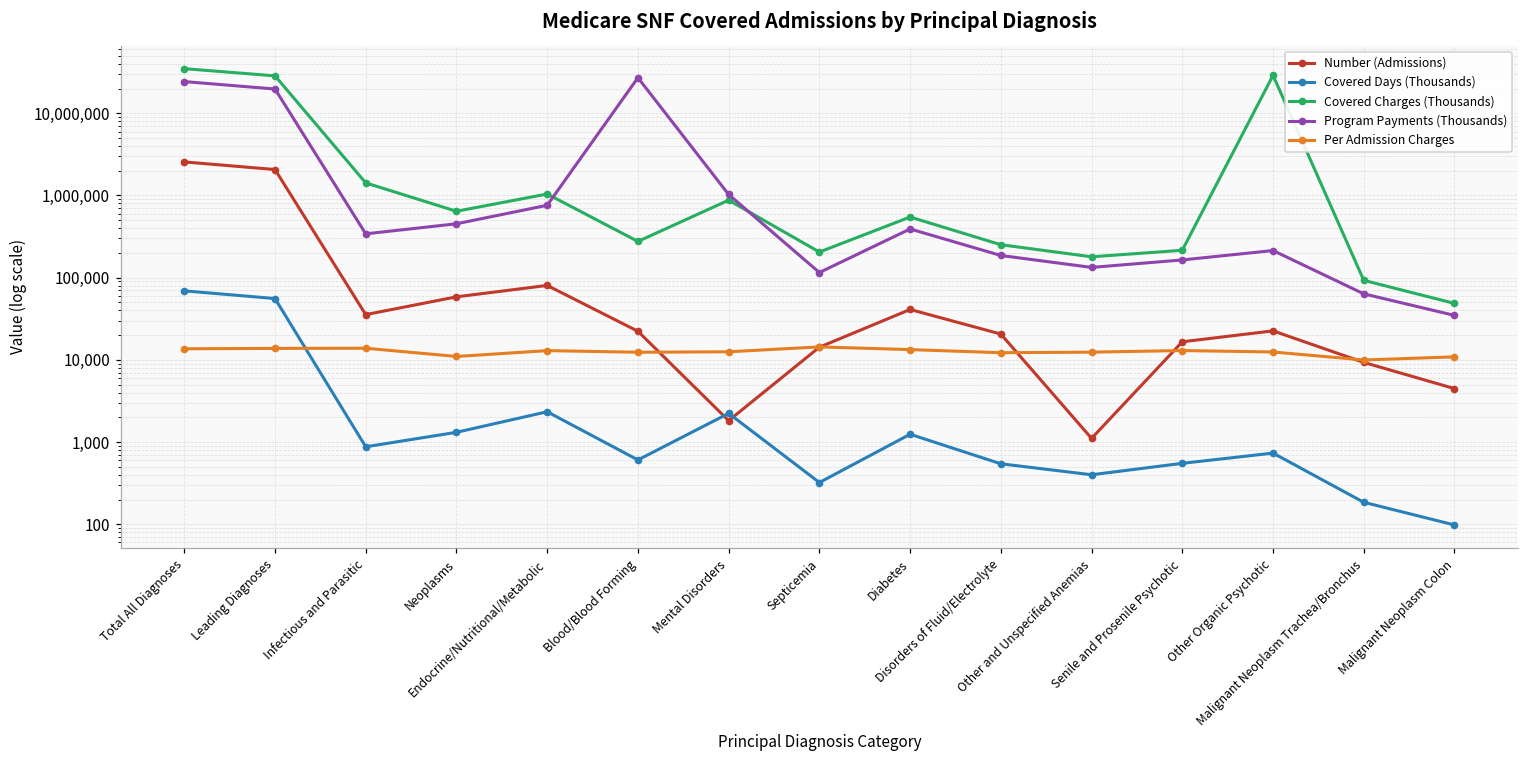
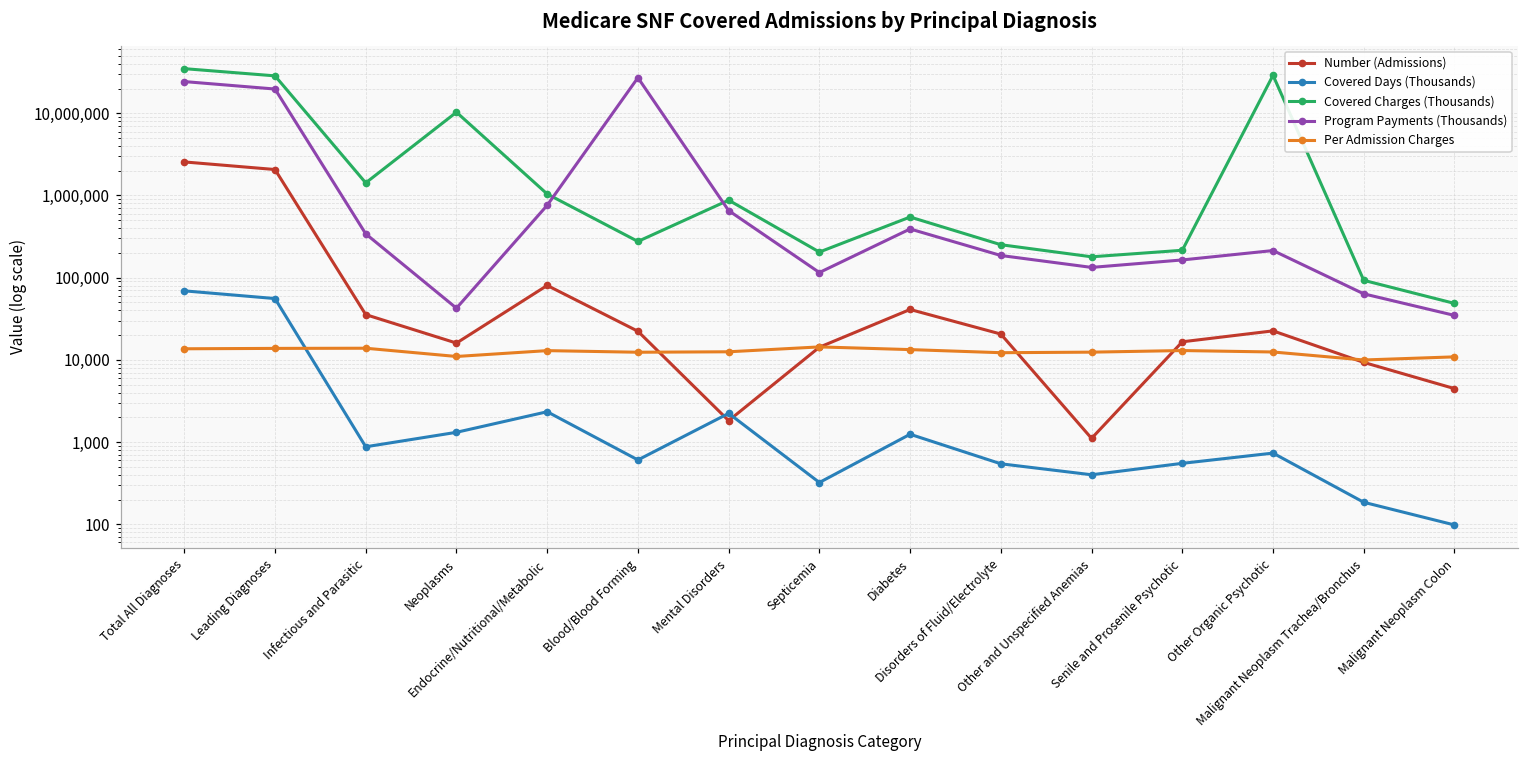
Number (Admissions), Neoplasms: 60,000 -> 16,000
Covered Charges (Thousands), Neoplasms: 600,000 -> 10,000,000
Program Payments (Thousands), Neoplasms: 500,000 -> 40,000
Program Payments (Thousands), Mental Disorders: 1,000,000 -> 700,000
